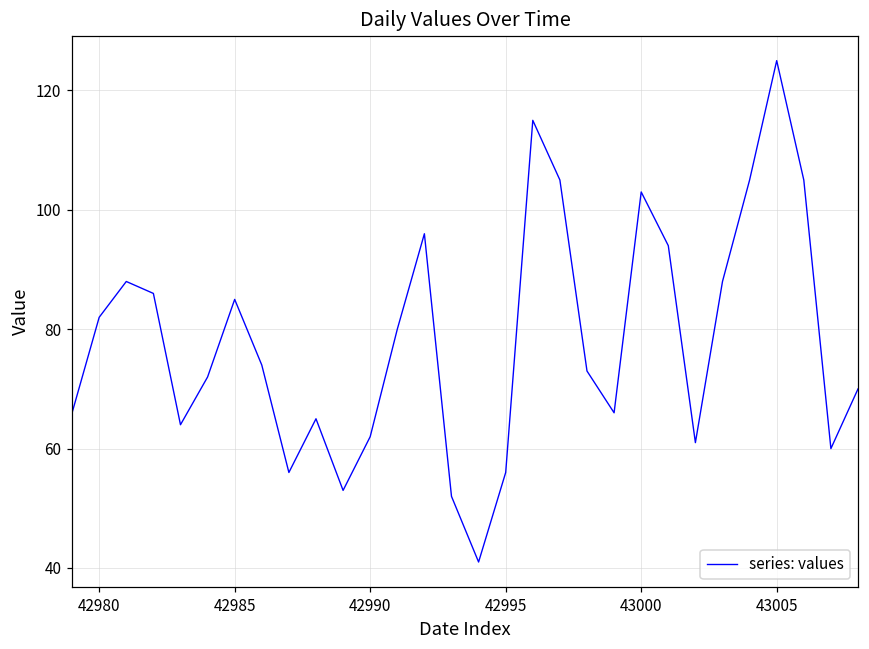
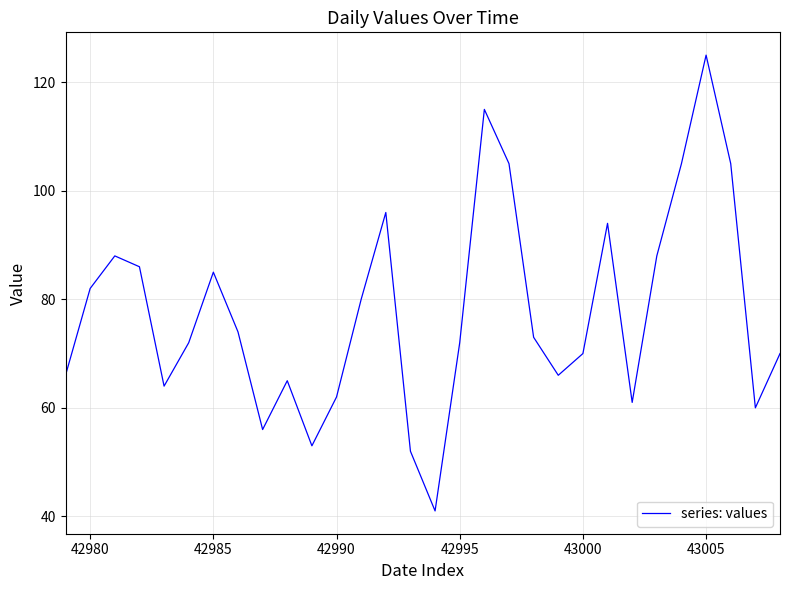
42995: 56 -> 72
43000: 103 -> 70
